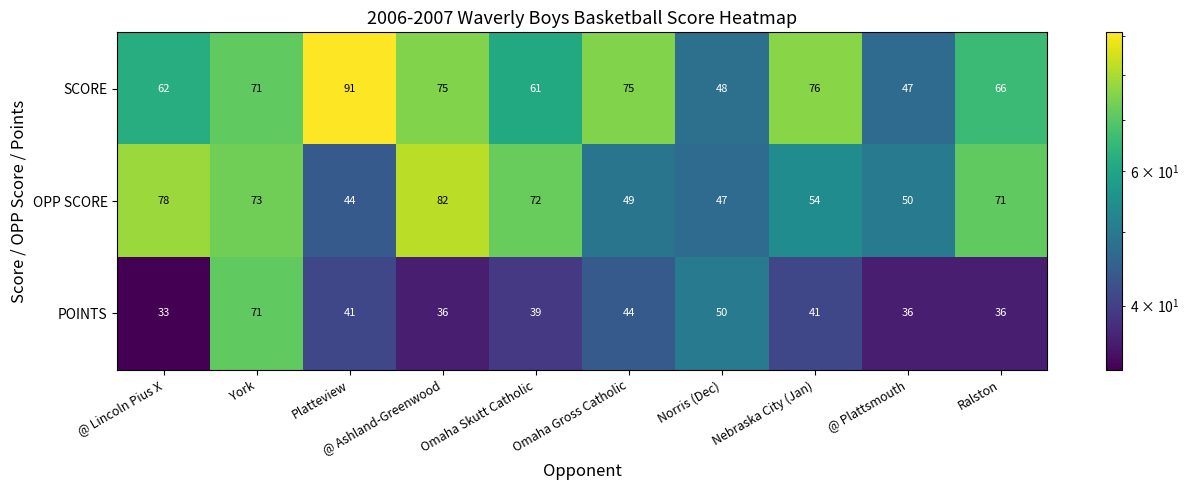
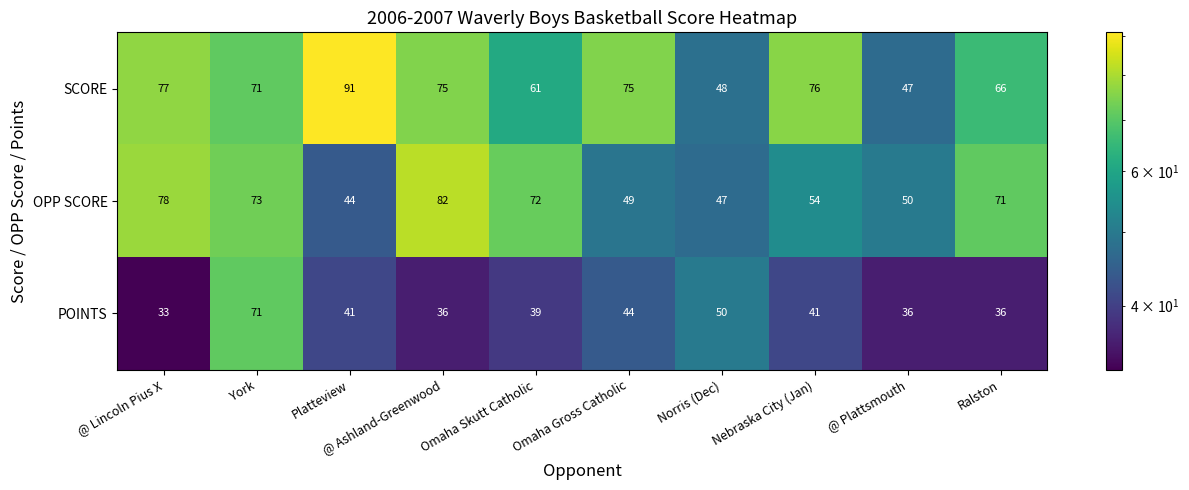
SCORE, @ Lincoln Pius X: 62 -> 77
